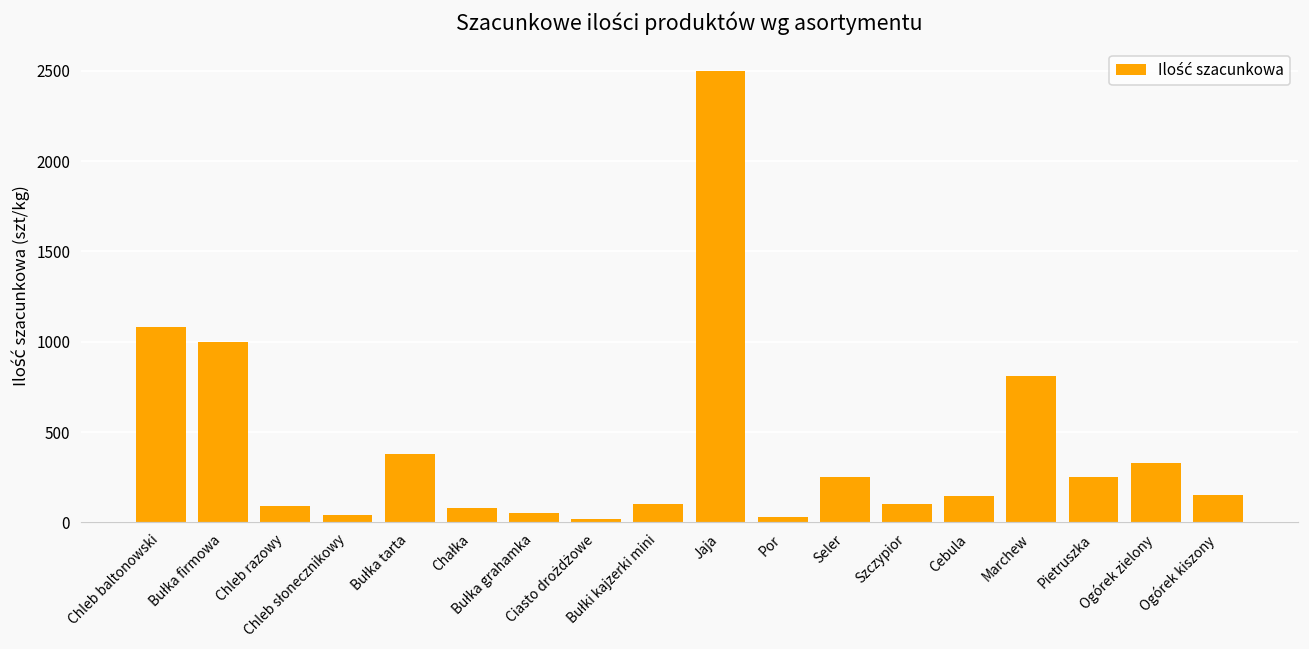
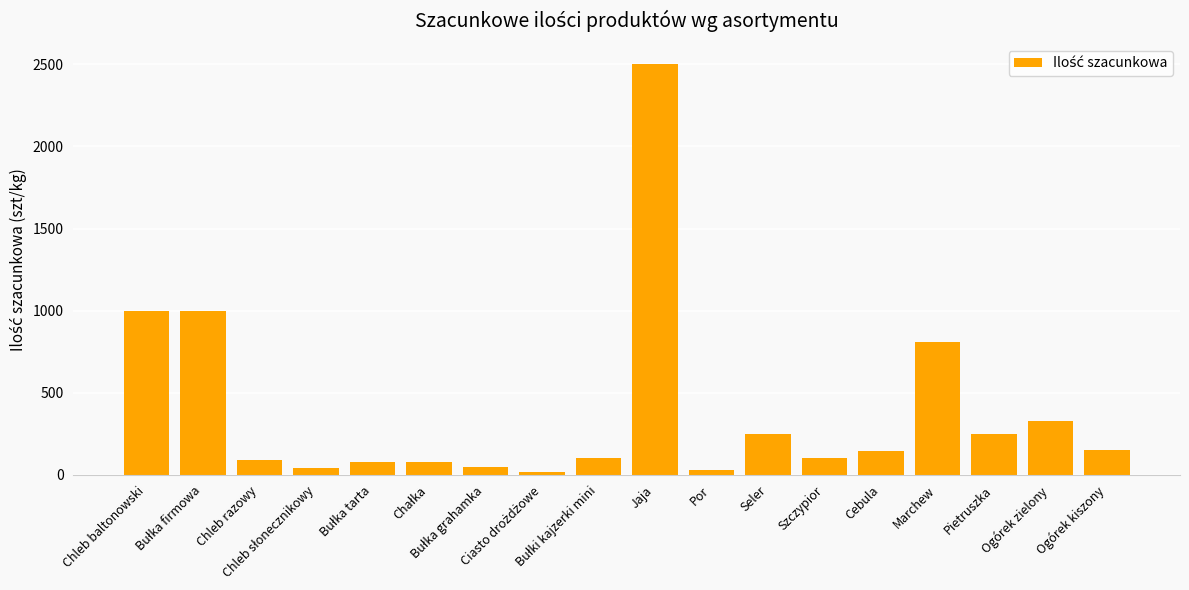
Chleb baltonowski: 1080 -> 1000
Bułka tarta: 380 -> 80
